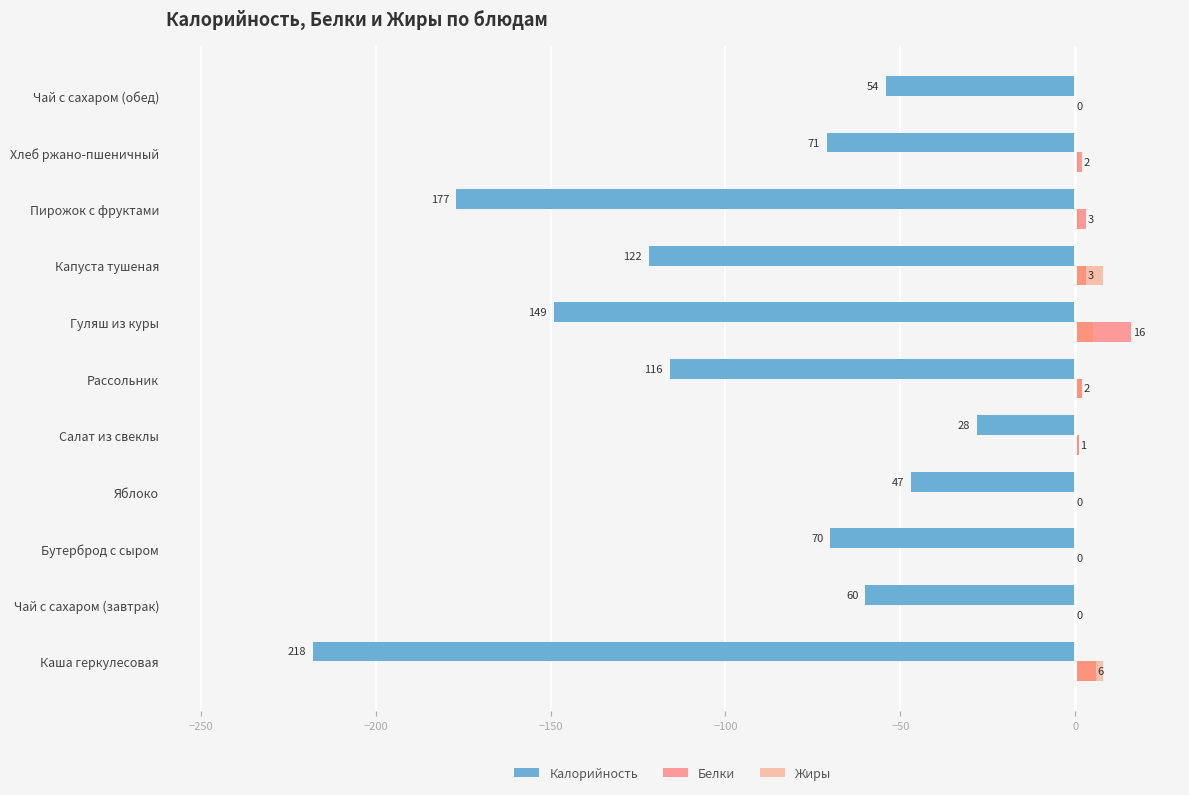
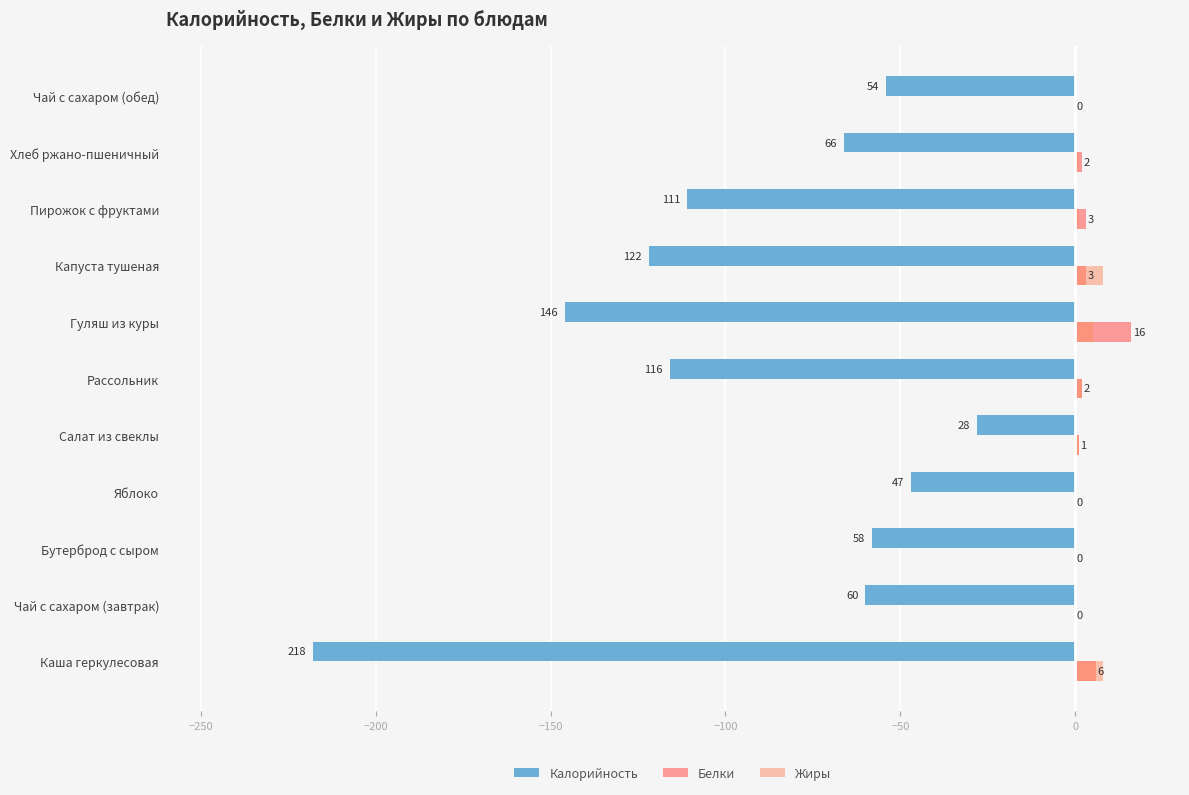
Калорийность, Хлеб ржано-пшеничный: 71 -> 66
Калорийность, Пирожок с фруктами: 177 -> 111
Калорийность, Гуляш из куры: 149 -> 146
Калорийность, Бутерброд с сыром: 70 -> 58
